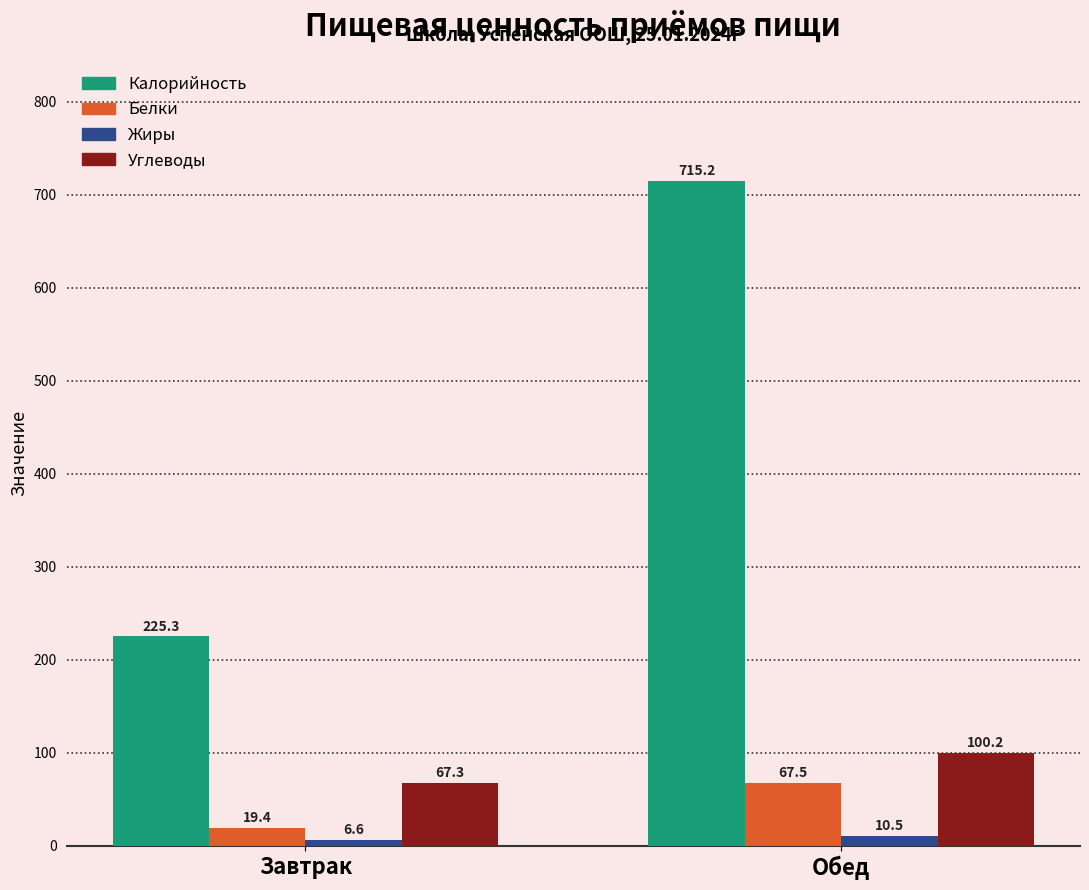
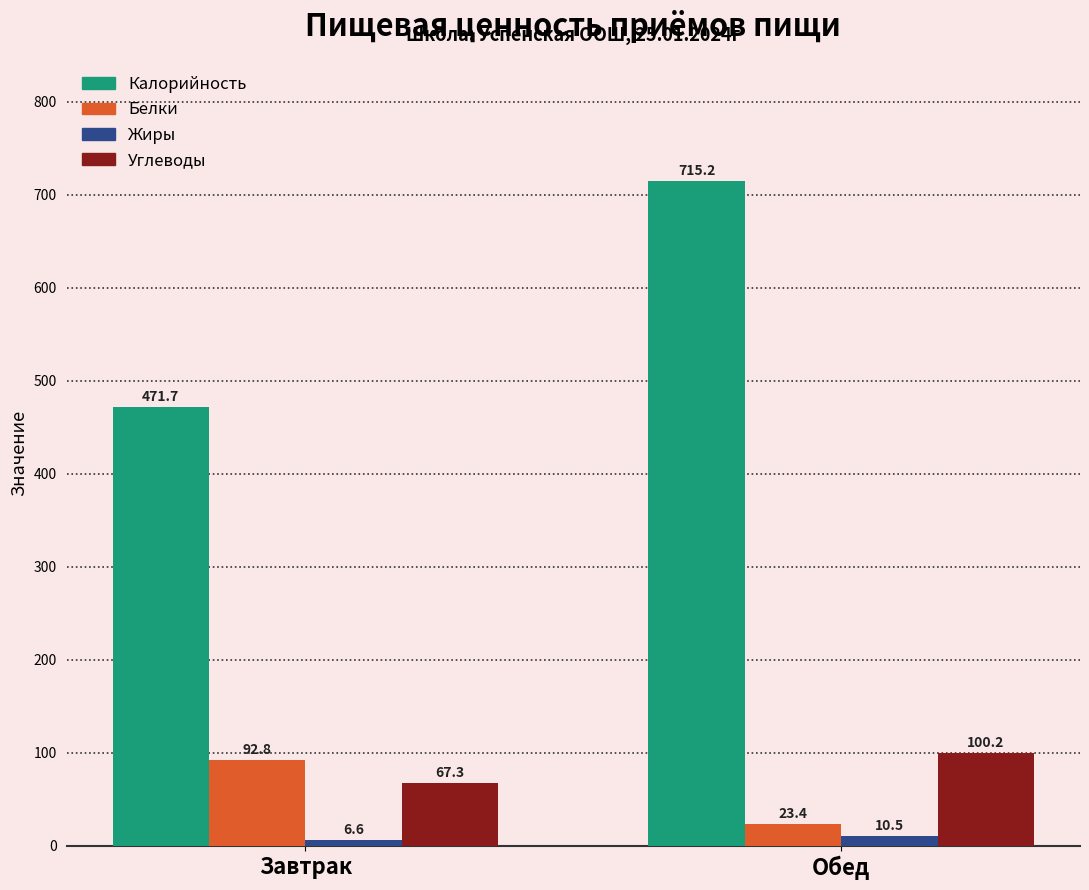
Калорийность, Завтрак: 225.3 -> 471.7
Белки, Завтрак: 19.4 -> 92.8
Белки, Обед: 67.5 -> 23.4
